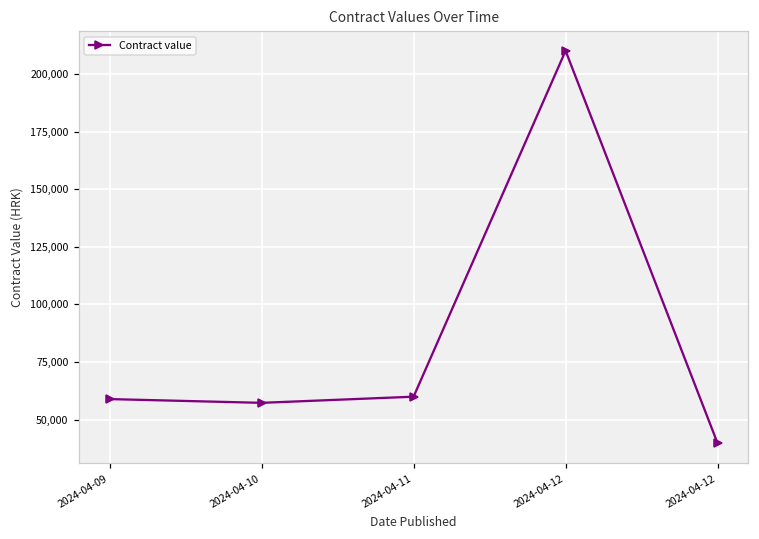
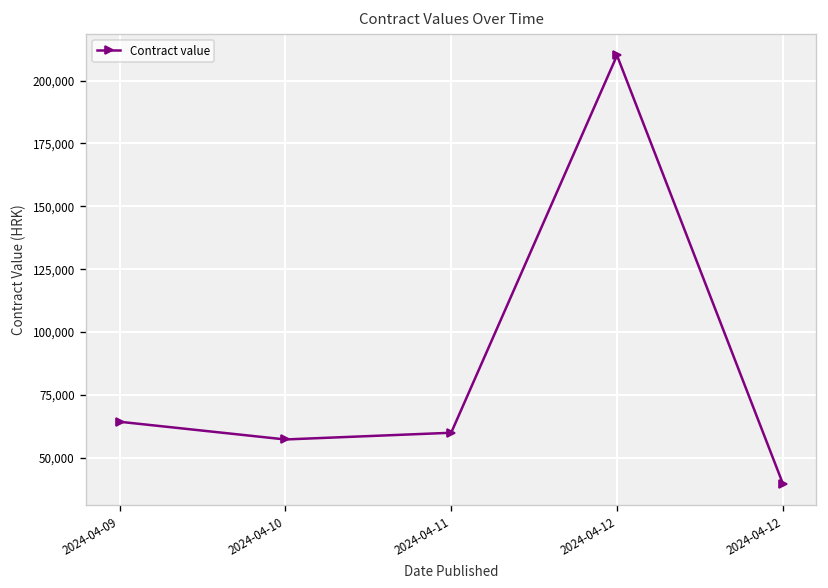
2024-04-09: 59,000 -> 64,000
